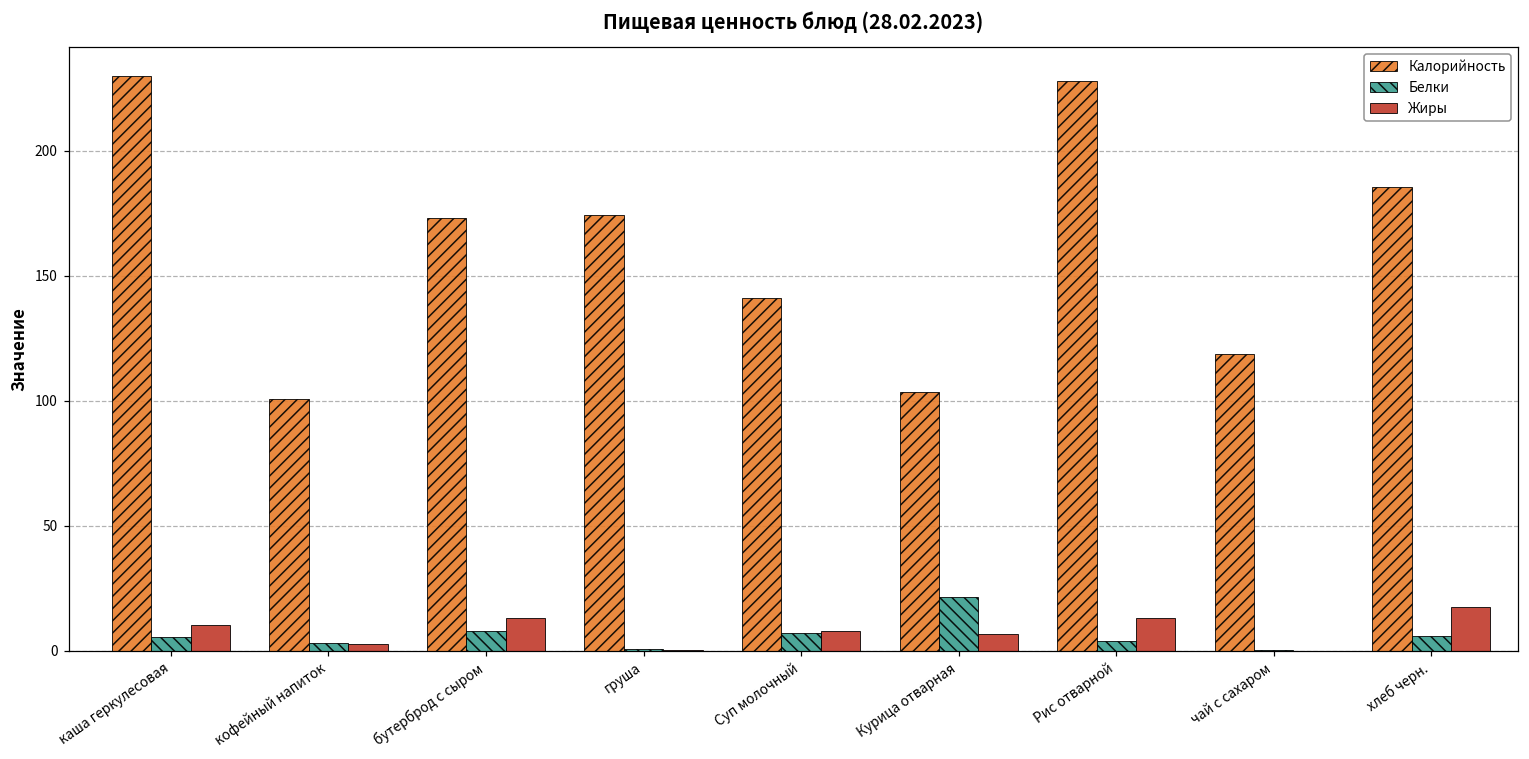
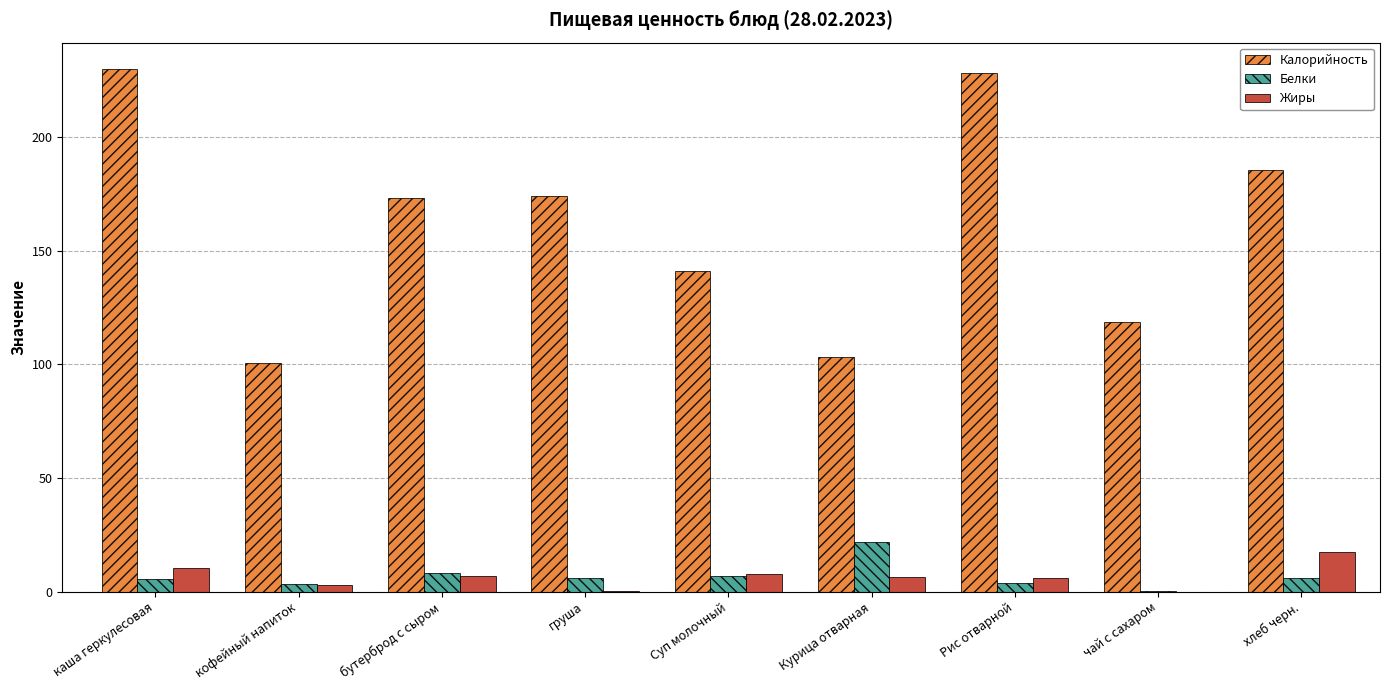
Жиры, бутерброд с сыром: 13 -> 7
Белки, груша: 1 -> 6
Жиры, Рис отварной: 13 -> 6
